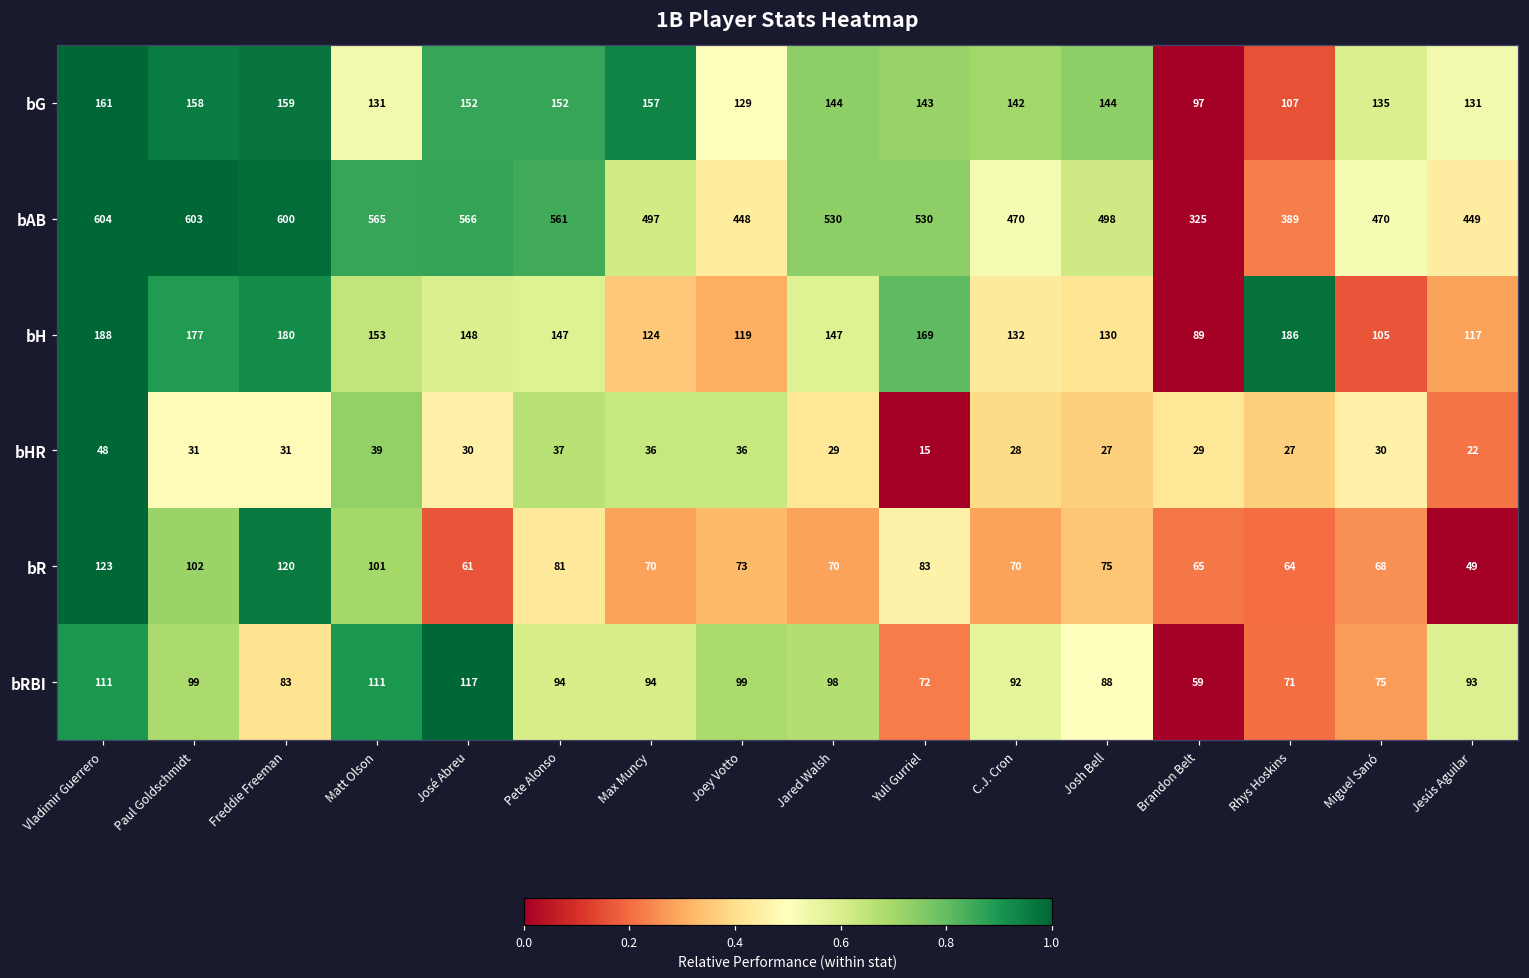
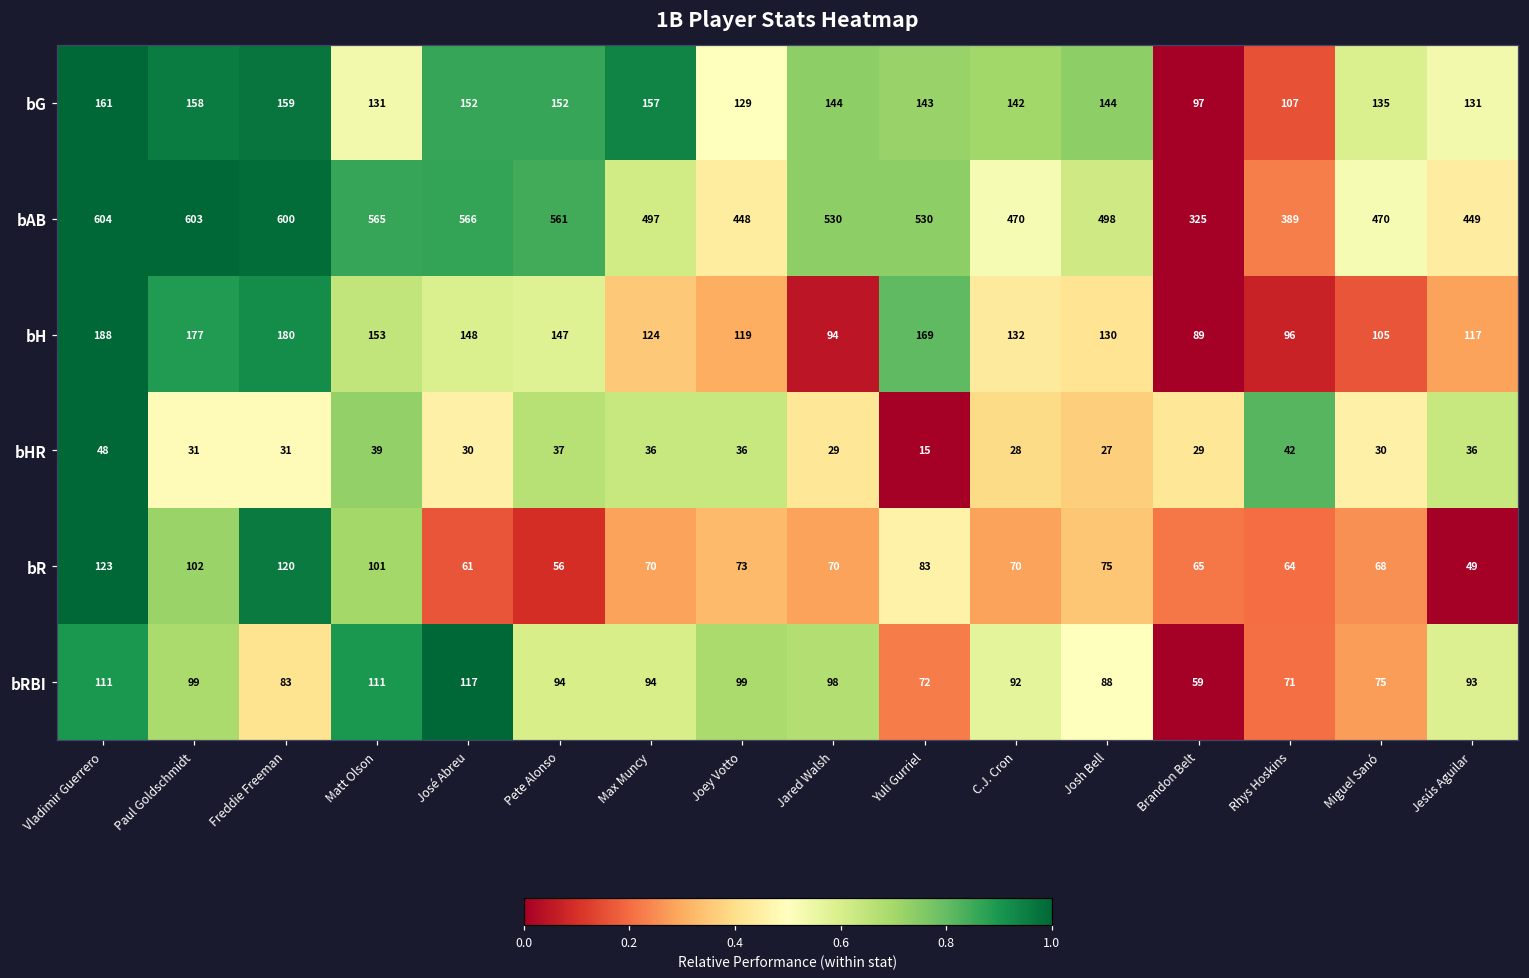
bH, Jared Walsh: 147 -> 94
bH, Rhys Hoskins: 186 -> 96
bHR, Rhys Hoskins: 27 -> 42
bHR, Jesús Aguilar: 22 -> 36
bR, Pete Alonso: 81 -> 56
